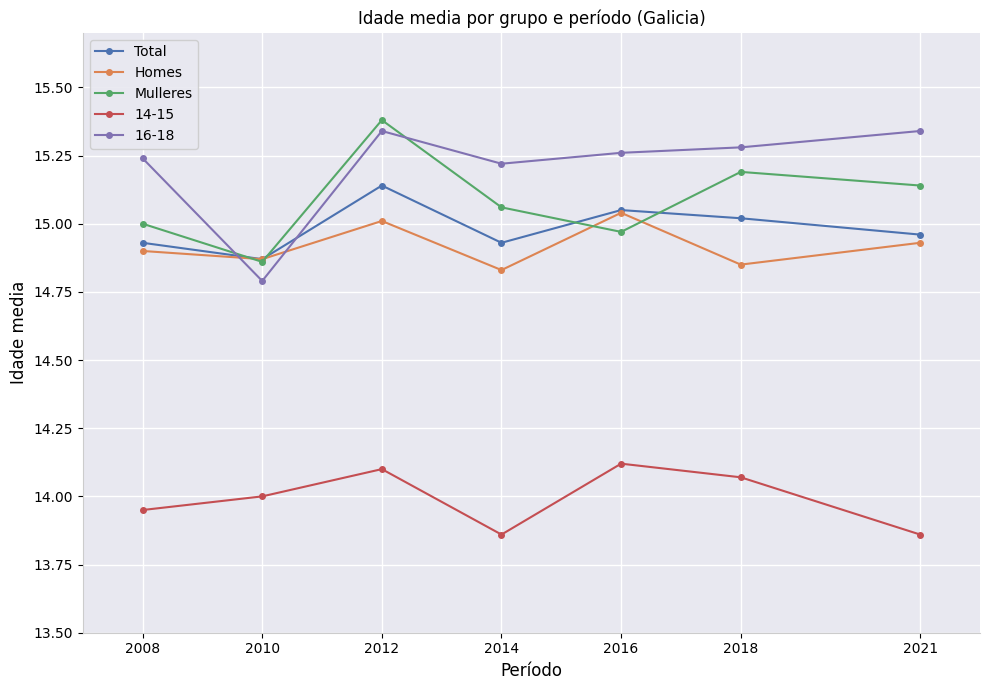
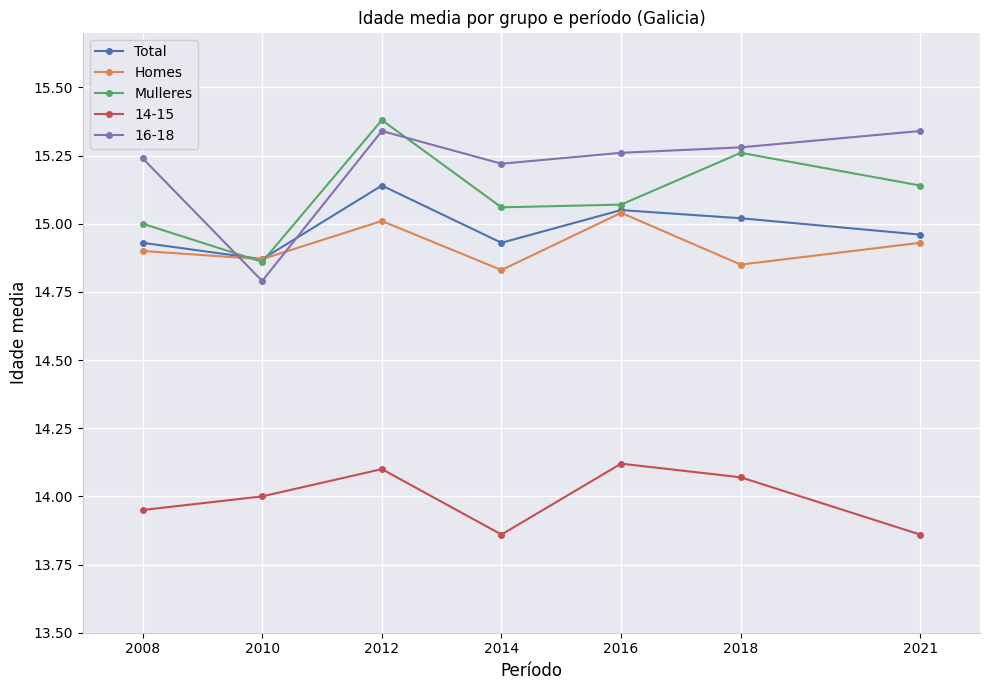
Mulleres, 2016: 14.97 -> 15.07
Mulleres, 2018: 15.19 -> 15.26
